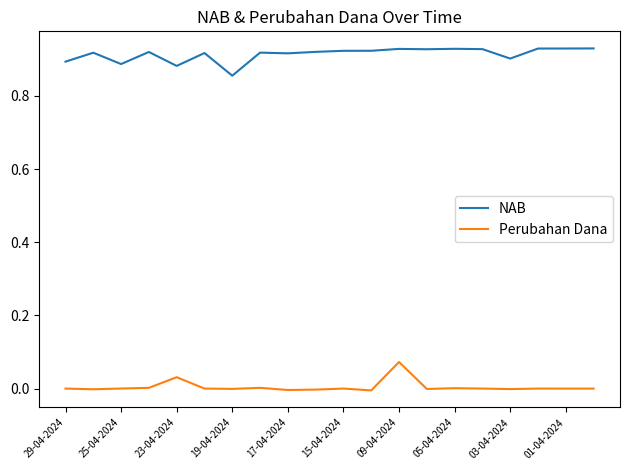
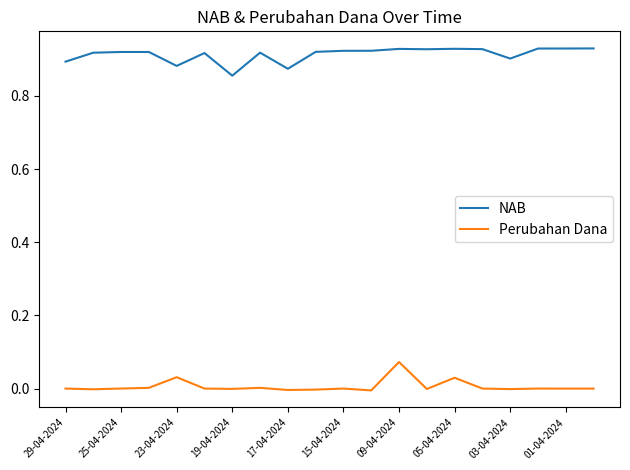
NAB, 25-04-2024: 0.89 -> 0.92
NAB, 17-04-2024: 0.92 -> 0.87
Perubahan Dana, 05-04-2024: 0.00 -> 0.03
